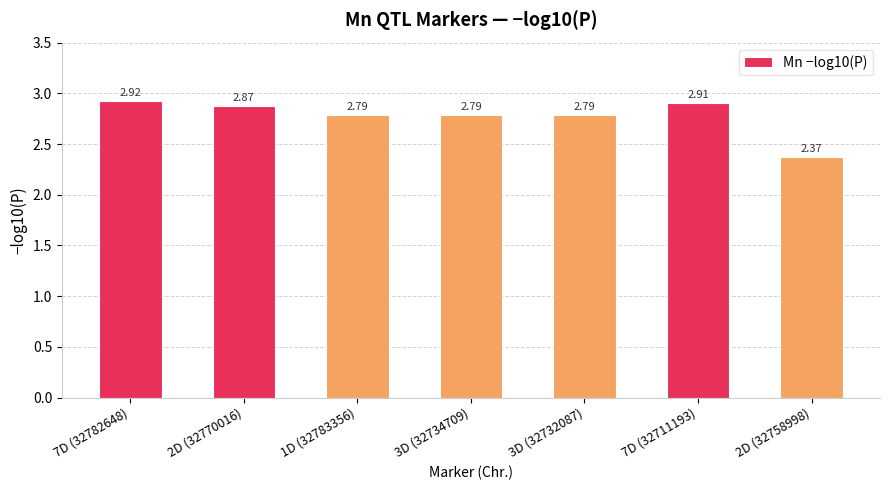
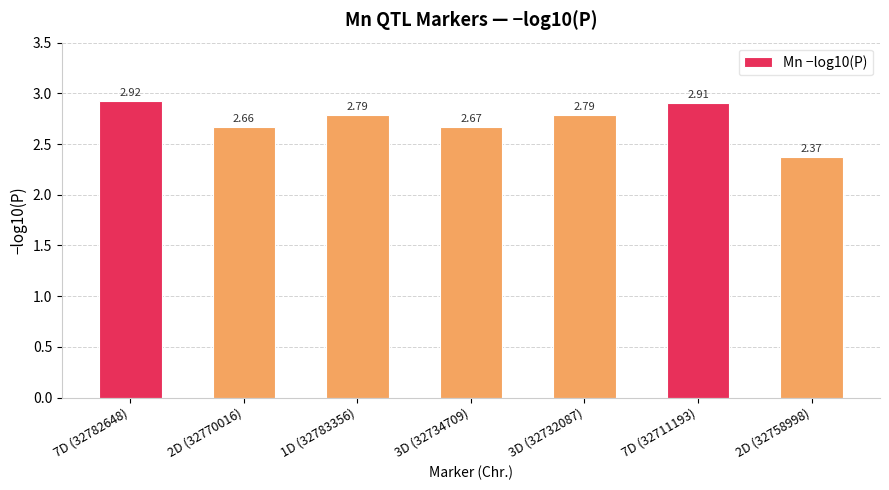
2D (32770016): 2.87 -> 2.66
3D (32734709): 2.79 -> 2.67
